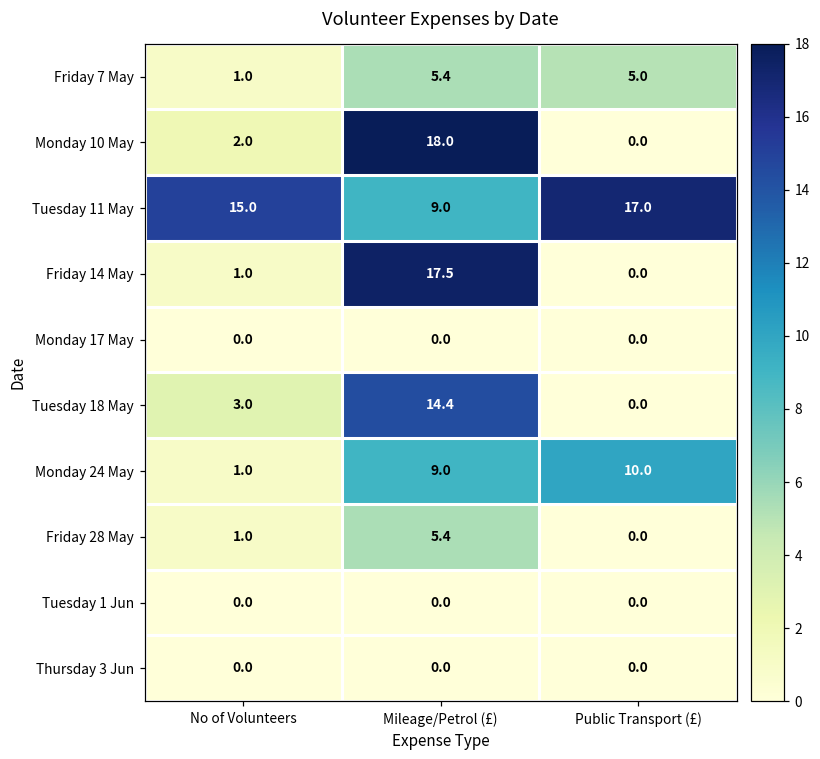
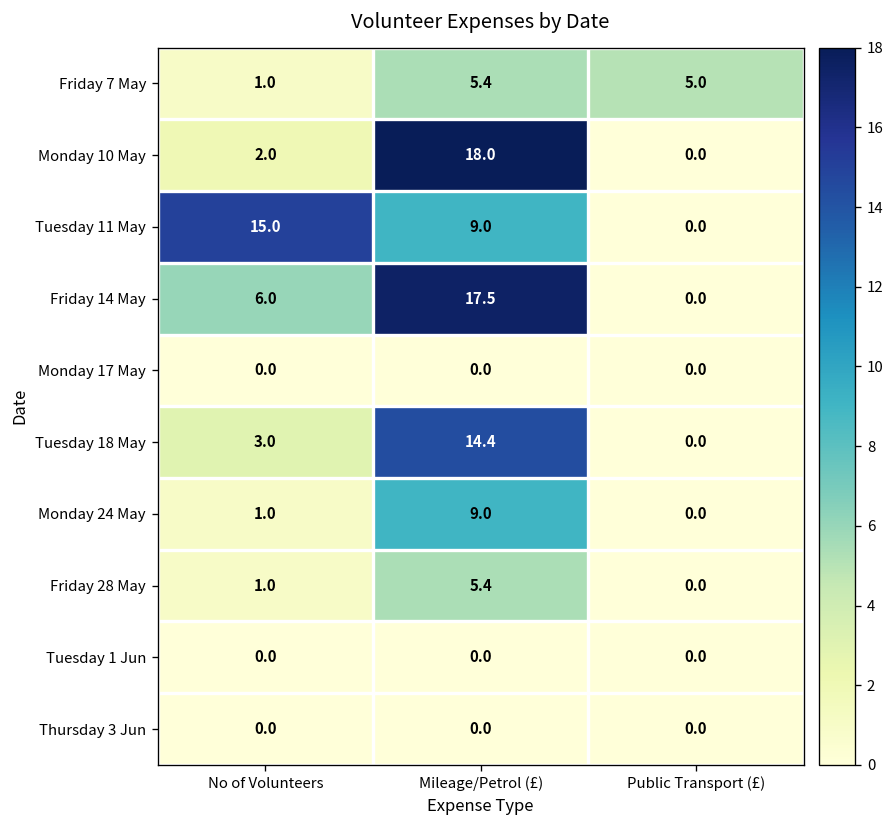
Tuesday 11 May, Public Transport (£): 17.0 -> 0.0
Friday 14 May, No of Volunteers: 1.0 -> 6.0
Monday 24 May, Public Transport (£): 10.0 -> 0.0
